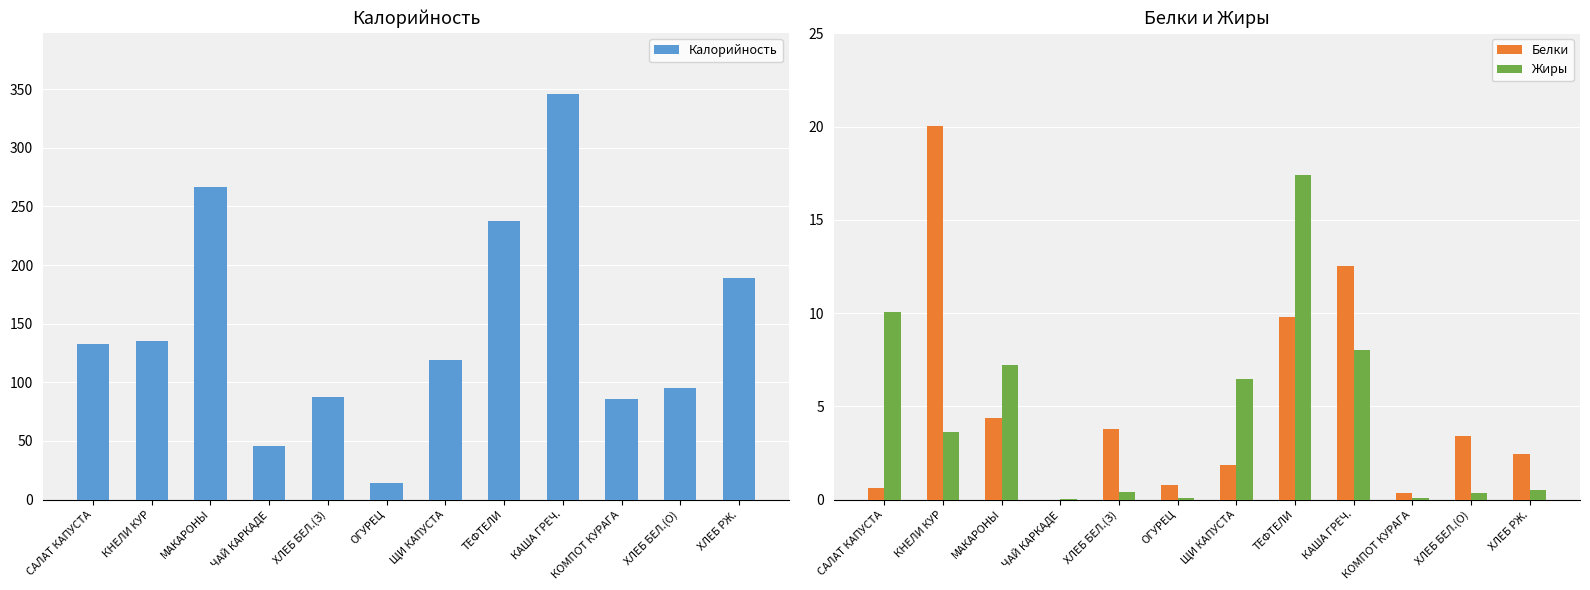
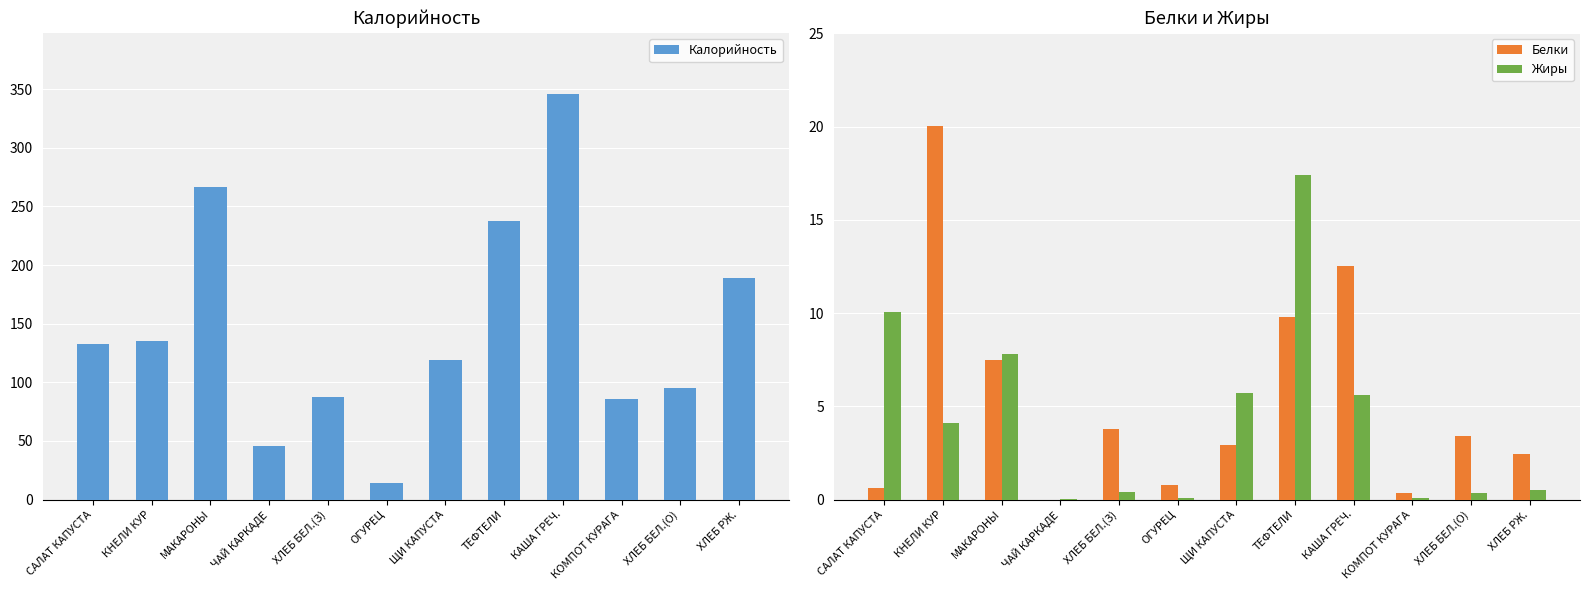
Белки и Жиры, Жиры, КНЕЛИ КУР: 3.6 -> 4.1
Белки и Жиры, Белки, МАКАРОНЫ: 4.4 -> 7.5
Белки и Жиры, Жиры, МАКАРОНЫ: 7.2 -> 7.8
Белки и Жиры, Белки, ЩИ КАПУСТА: 1.8 -> 2.9
Белки и Жиры, Жиры, ЩИ КАПУСТА: 6.4 -> 5.7
Белки и Жиры, Жиры, КАША ГРЕЧ.: 8.0 -> 5.6
